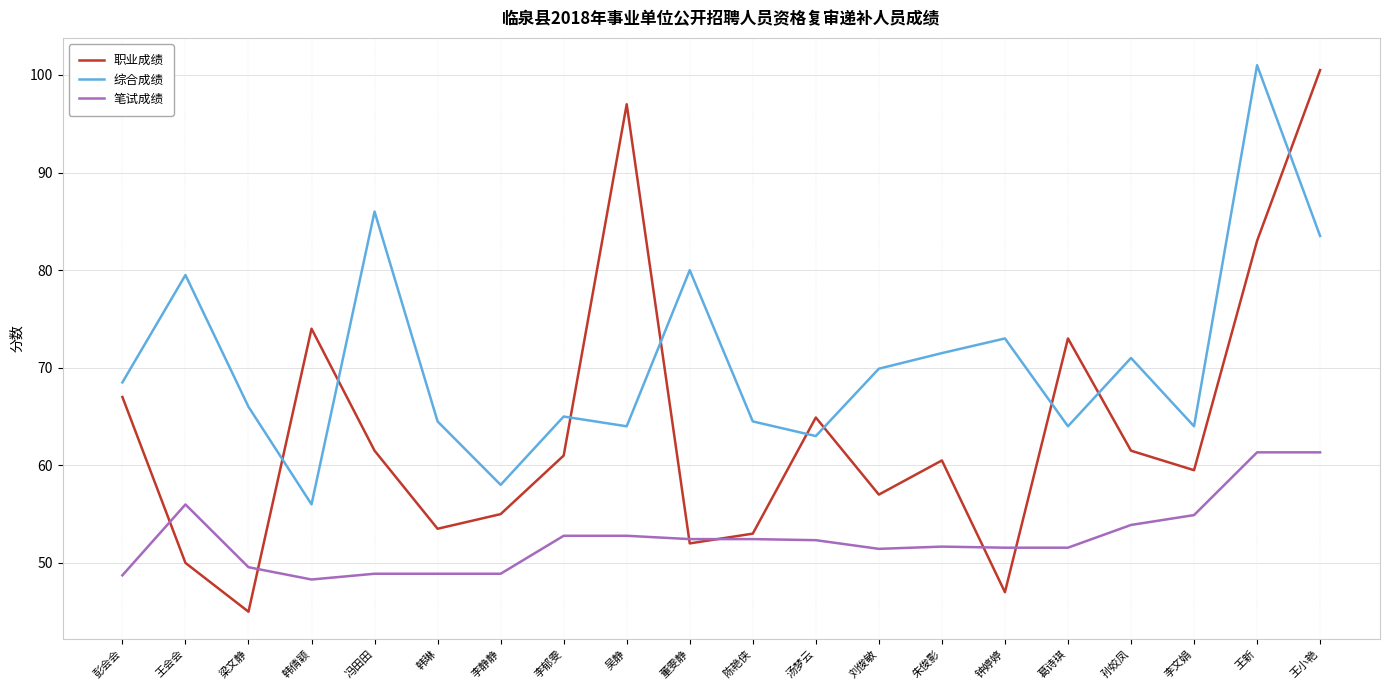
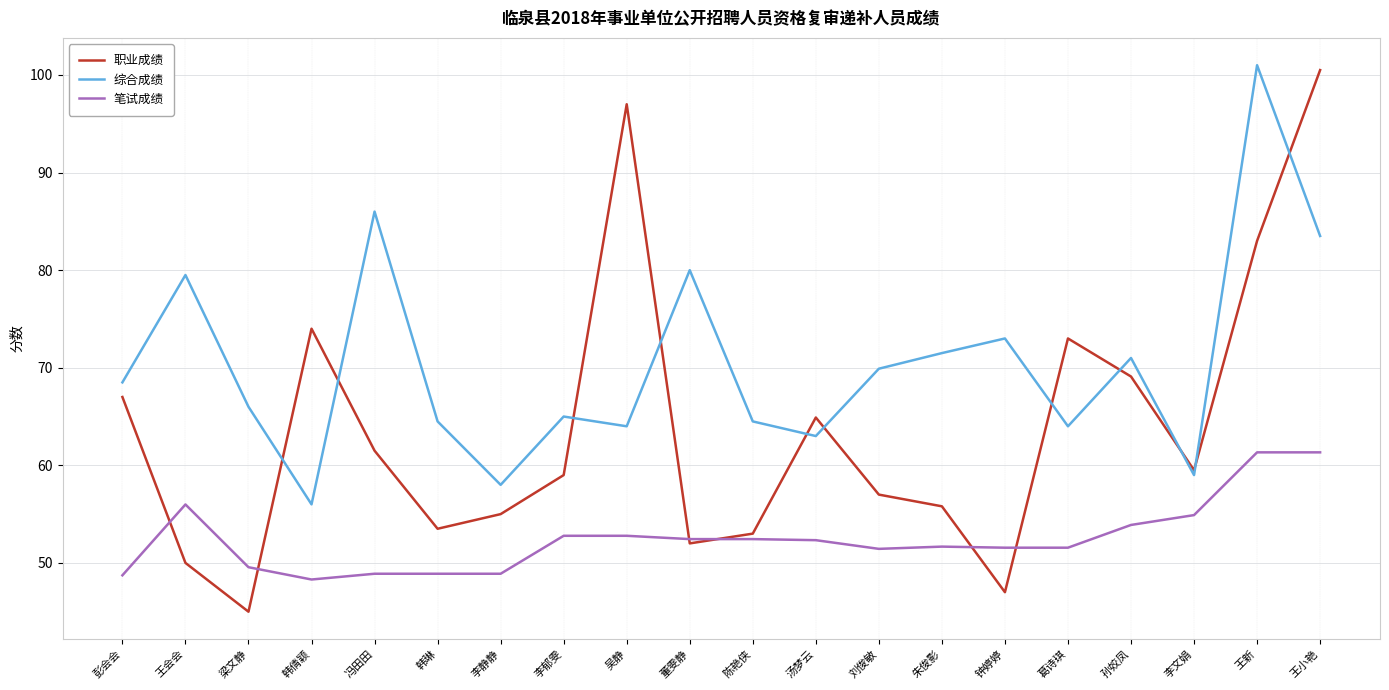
职业成绩, 李郁雯: 61 -> 59
职业成绩, 朱俊影: 61 -> 56
职业成绩, 孙姣凤: 62 -> 69
综合成绩, 李文娟: 64 -> 59
